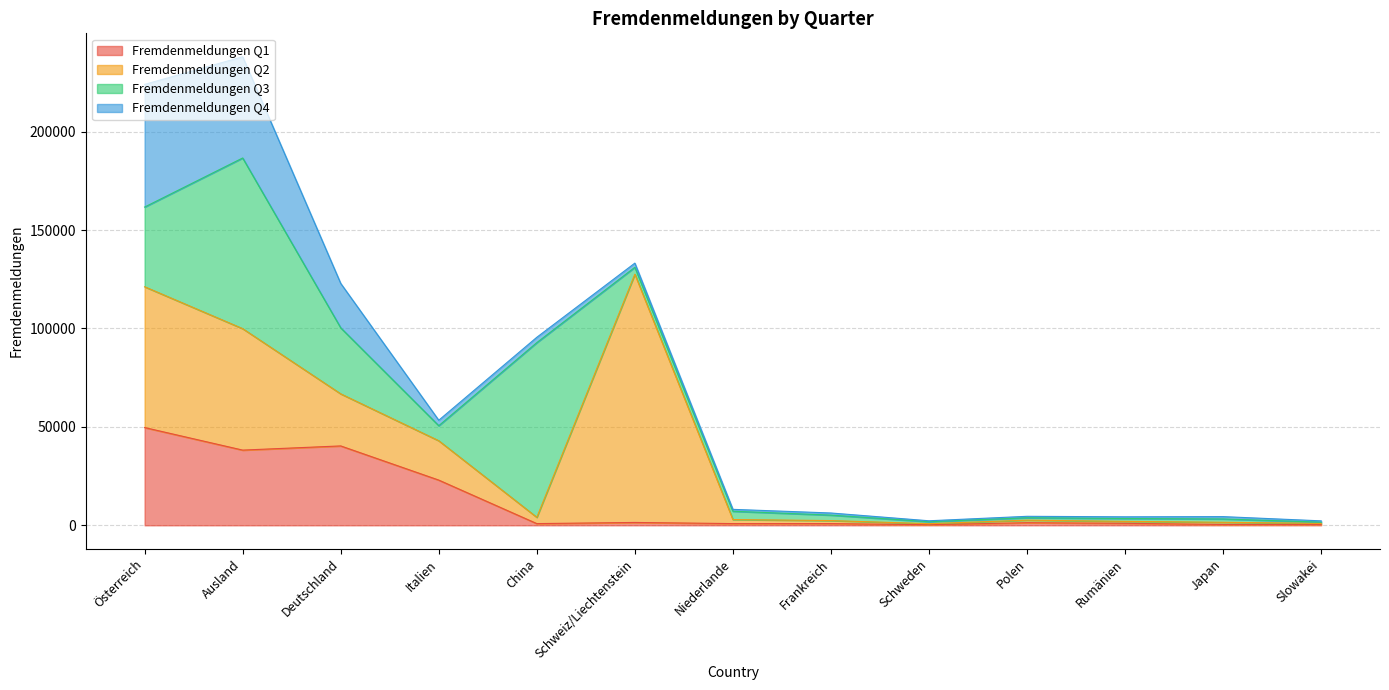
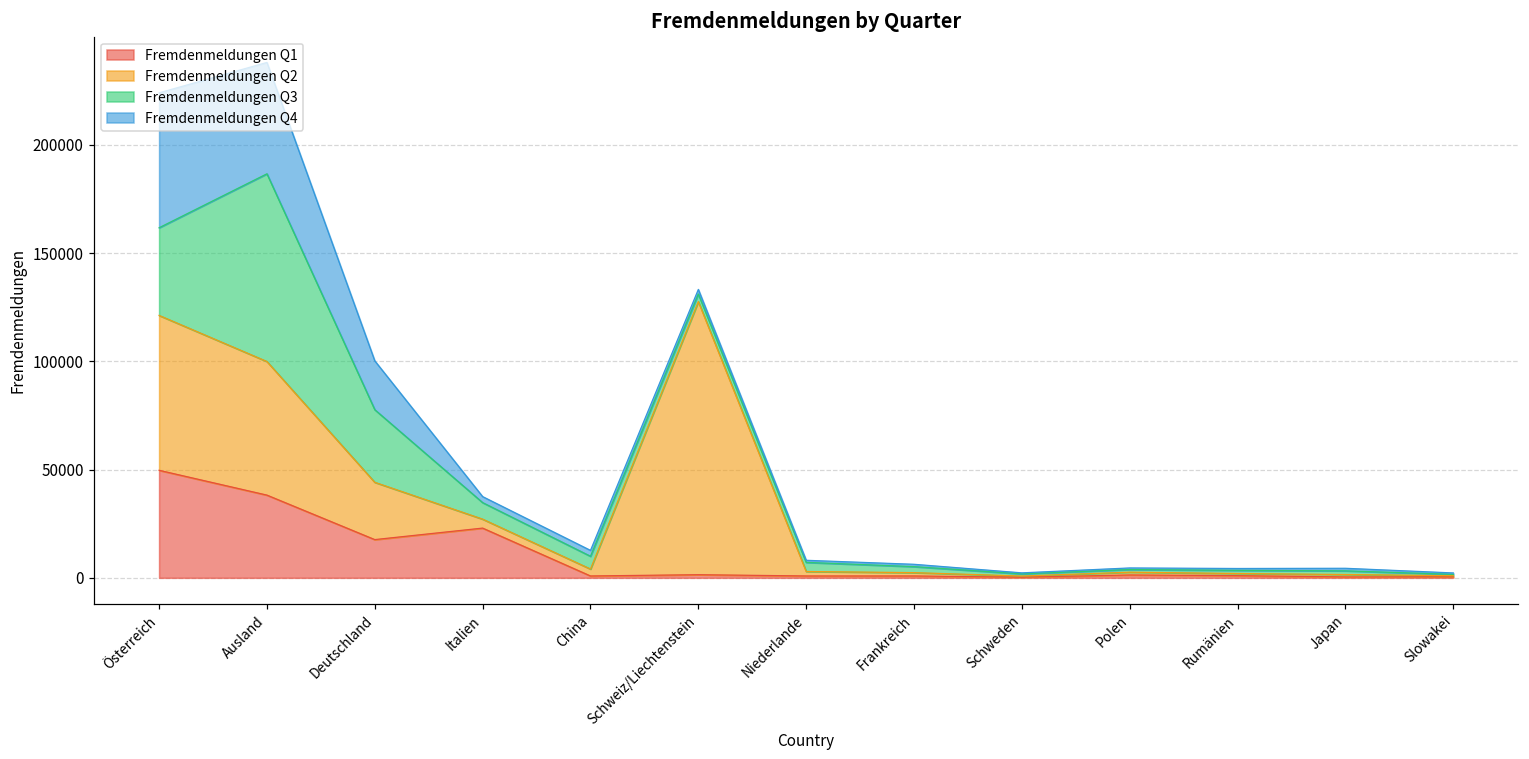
Fremdenmeldungen Q1, Deutschland: 40000 -> 18000
Fremdenmeldungen Q2, Italien: 20000 -> 4000
Fremdenmeldungen Q3, China: 89000 -> 6000
